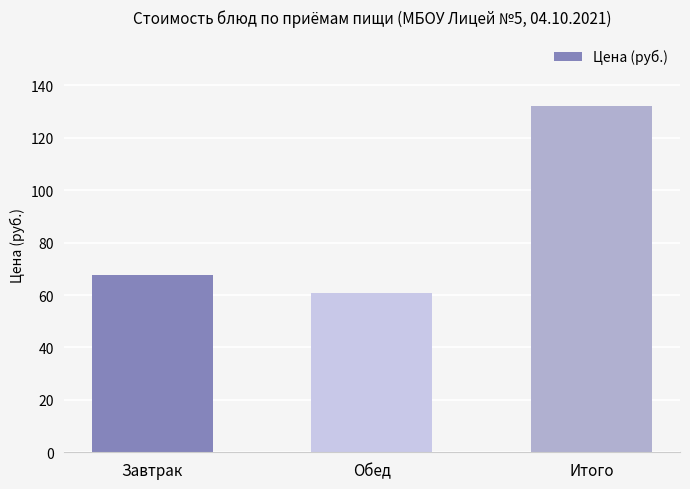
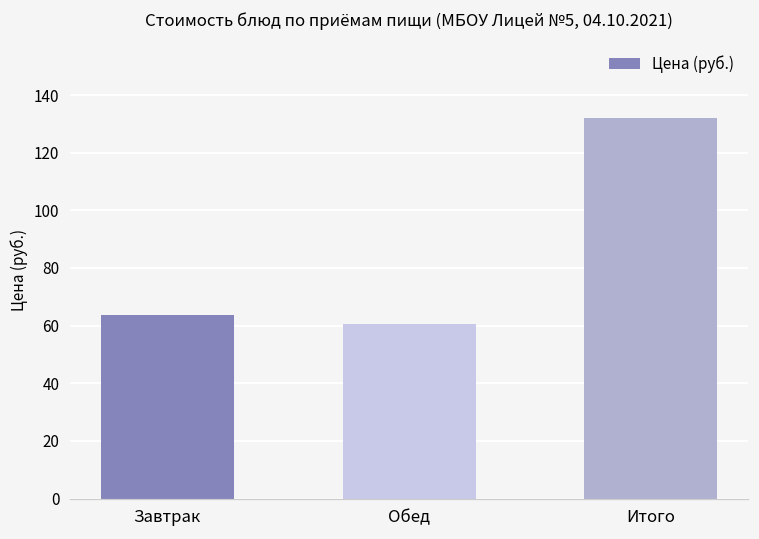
Завтрак: 68 -> 64
